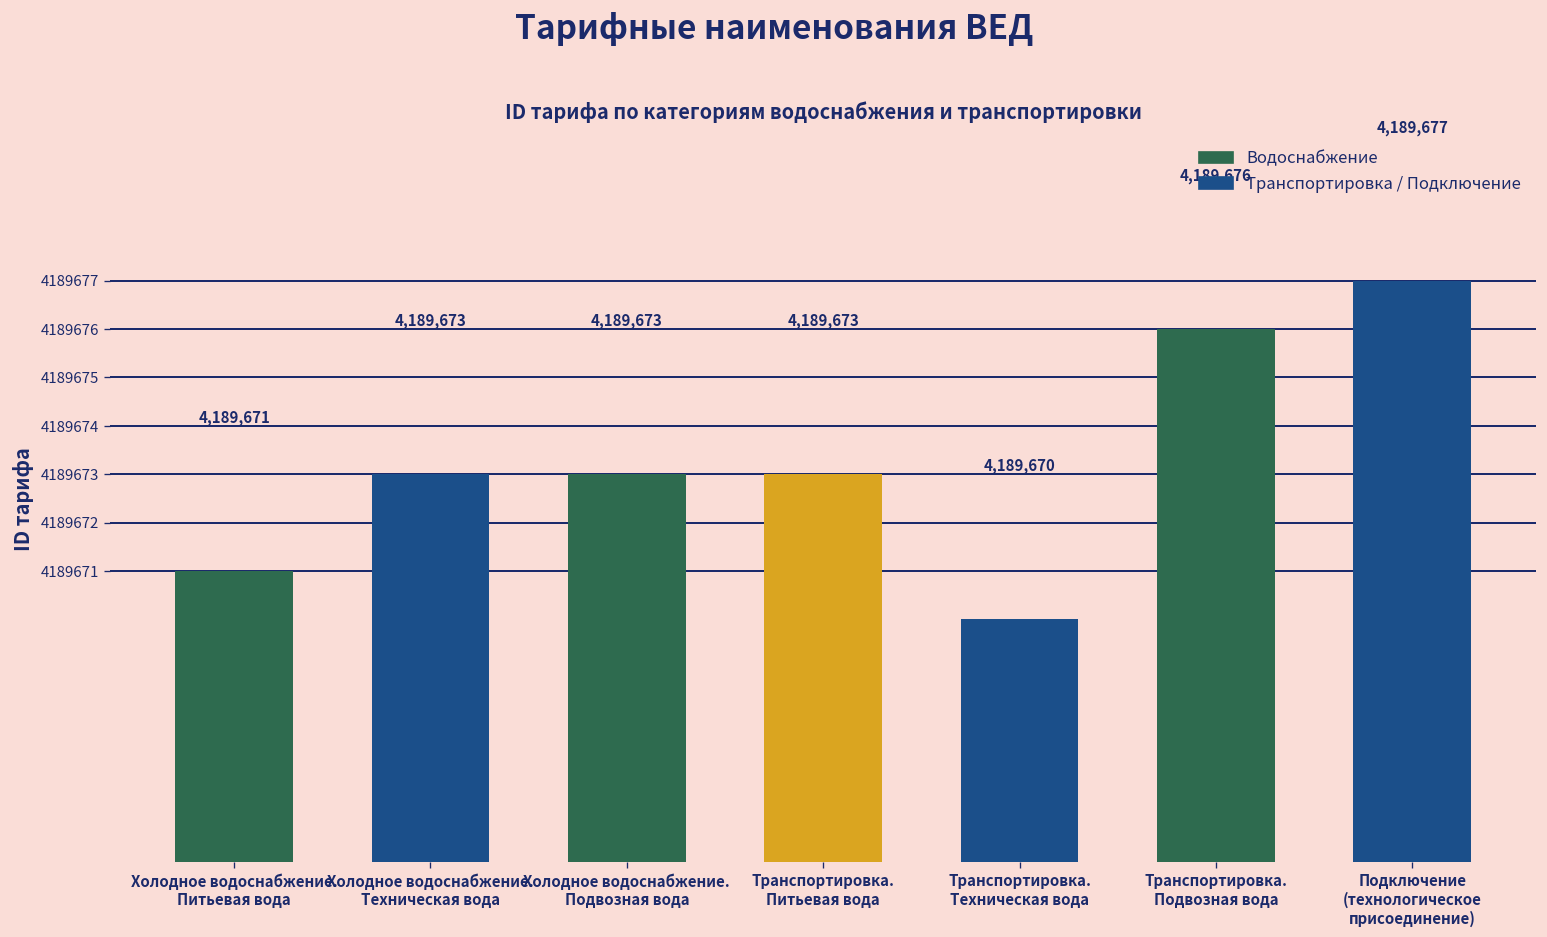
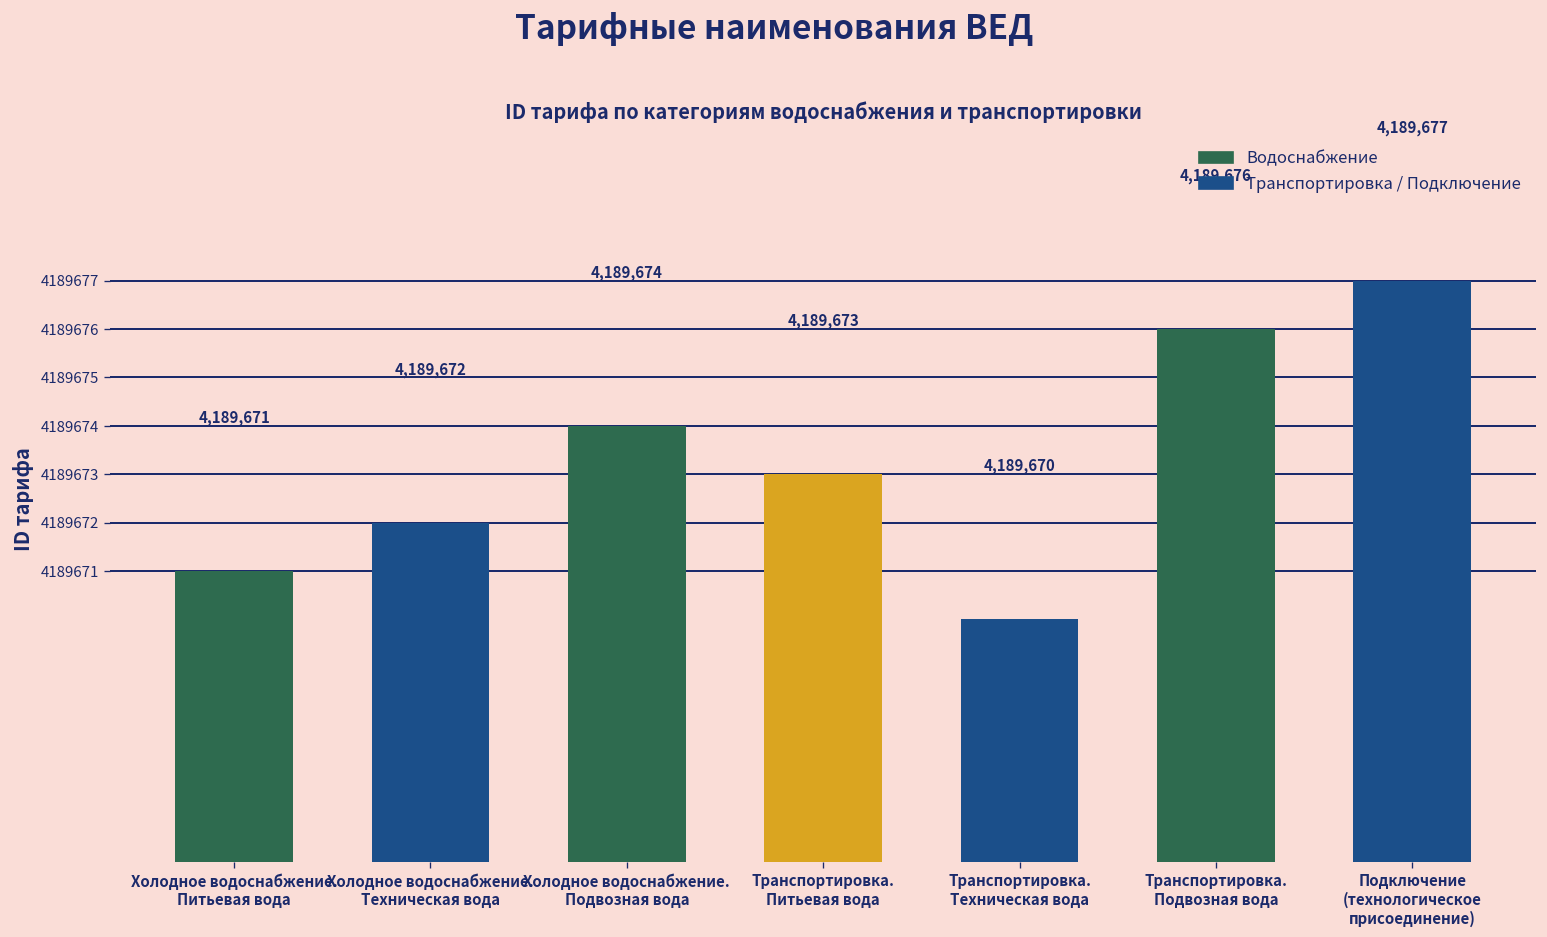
Холодное водоснабжение. Техническая вода: 4,189,673 -> 4,189,672
Холодное водоснабжение. Подвозная вода: 4,189,673 -> 4,189,674
